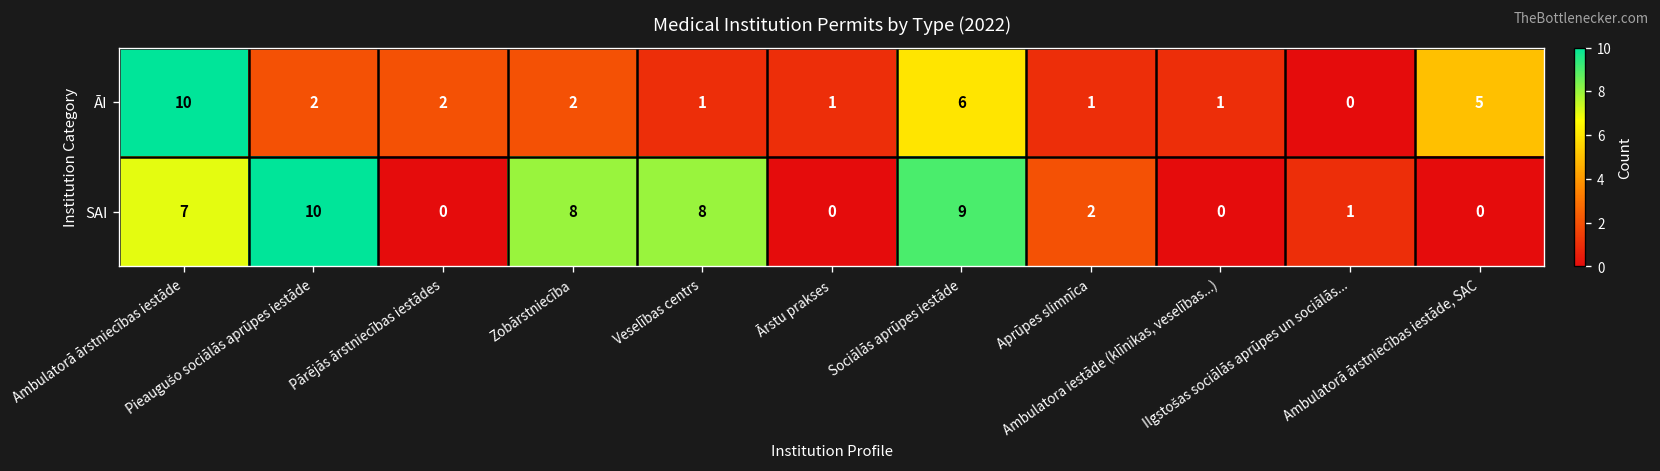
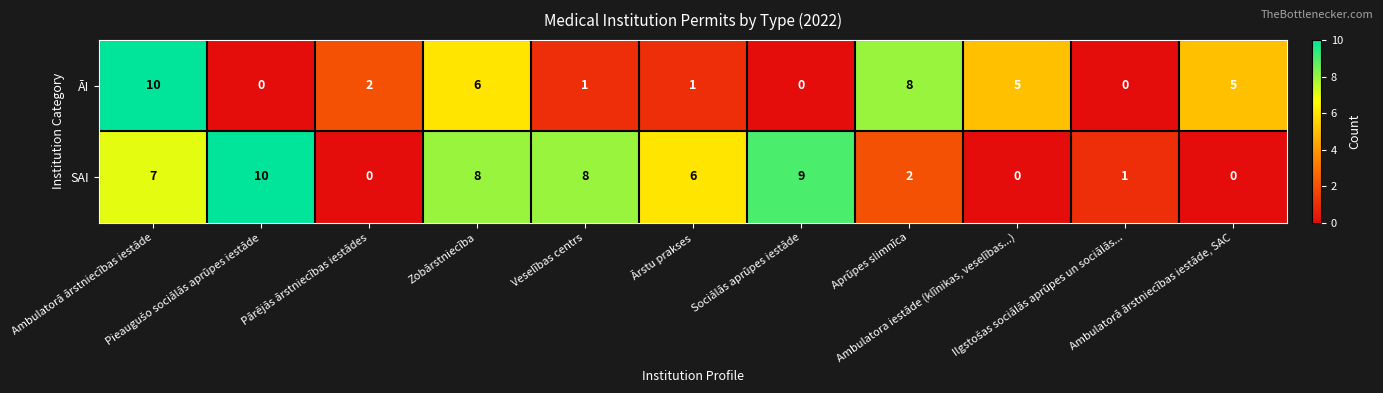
ĀI, Pieaugušo sociālās aprūpes iestāde: 2 -> 0
ĀI, Zobārstniecība: 2 -> 6
ĀI, Sociālās aprūpes iestāde: 6 -> 0
ĀI, Aprūpes slimnīca: 1 -> 8
ĀI, Ambulatora iestāde (klīnikas, veselības...): 1 -> 5
SAI, Ārstu prakses: 0 -> 6
